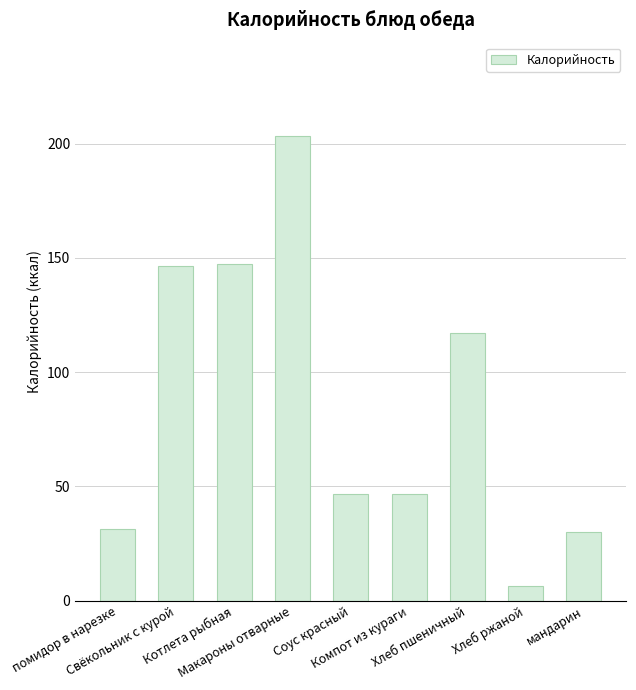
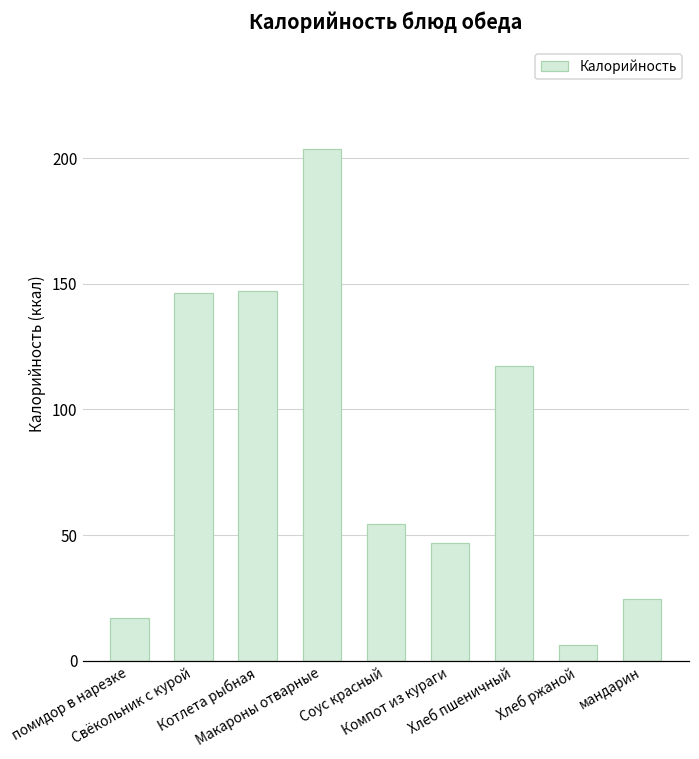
помидор в нарезке: 32 -> 17
Соус красный: 47 -> 54
мандарин: 30 -> 25
